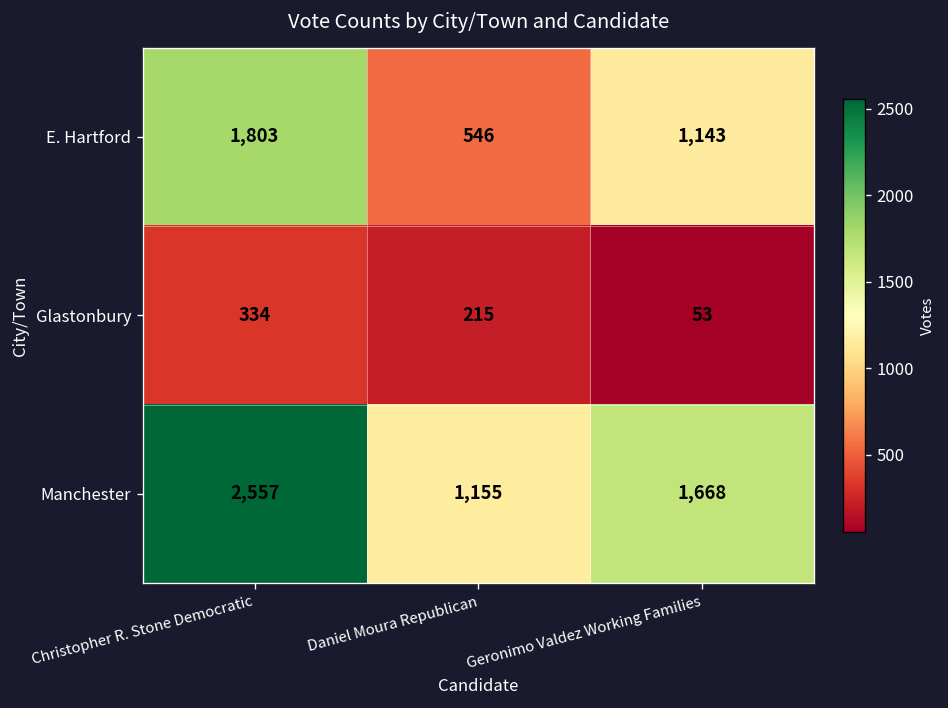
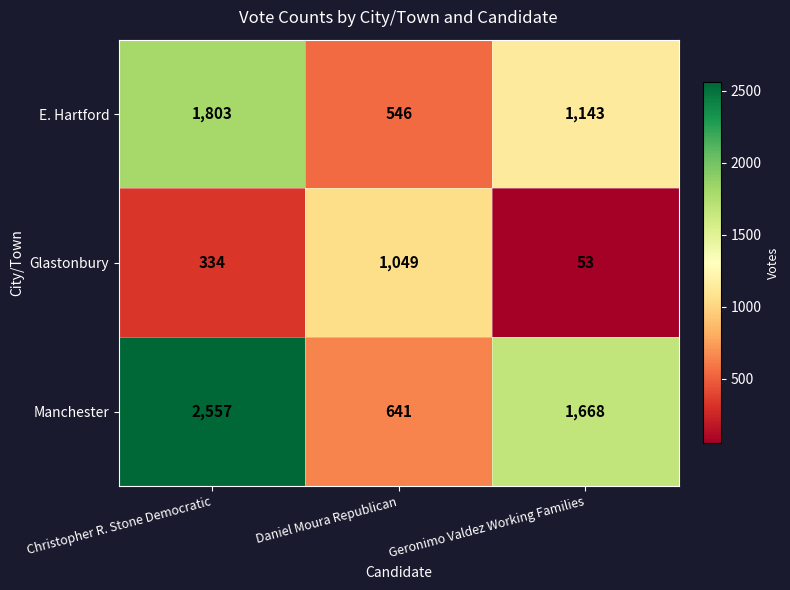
Glastonbury, Daniel Moura Republican: 215 -> 1,049
Manchester, Daniel Moura Republican: 1,155 -> 641
